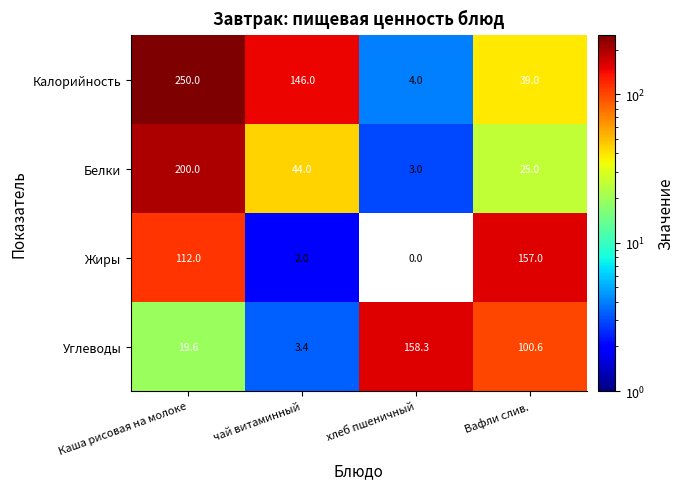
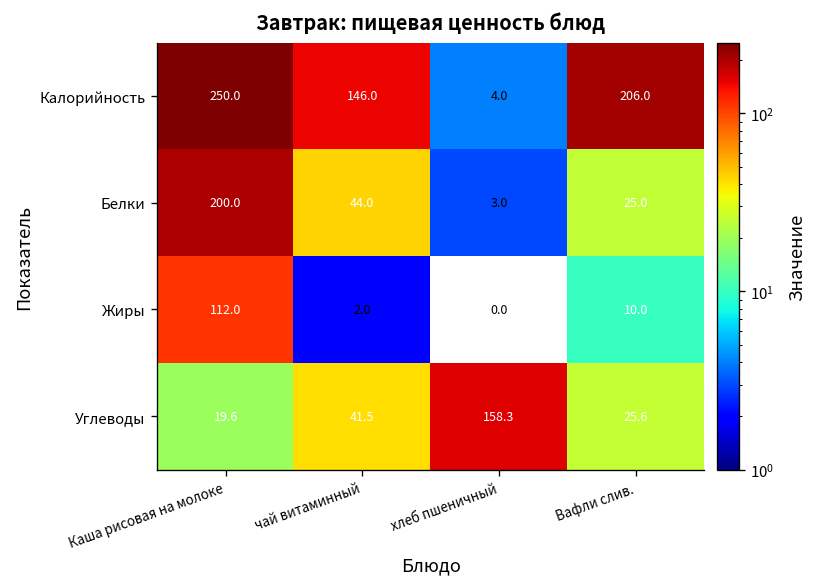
Калорийность, Вафли слив.: 39.0 -> 206.0
Жиры, Вафли слив.: 157.0 -> 10.0
Углеводы, чай витаминный: 3.4 -> 41.5
Углеводы, Вафли слив.: 100.6 -> 25.6
